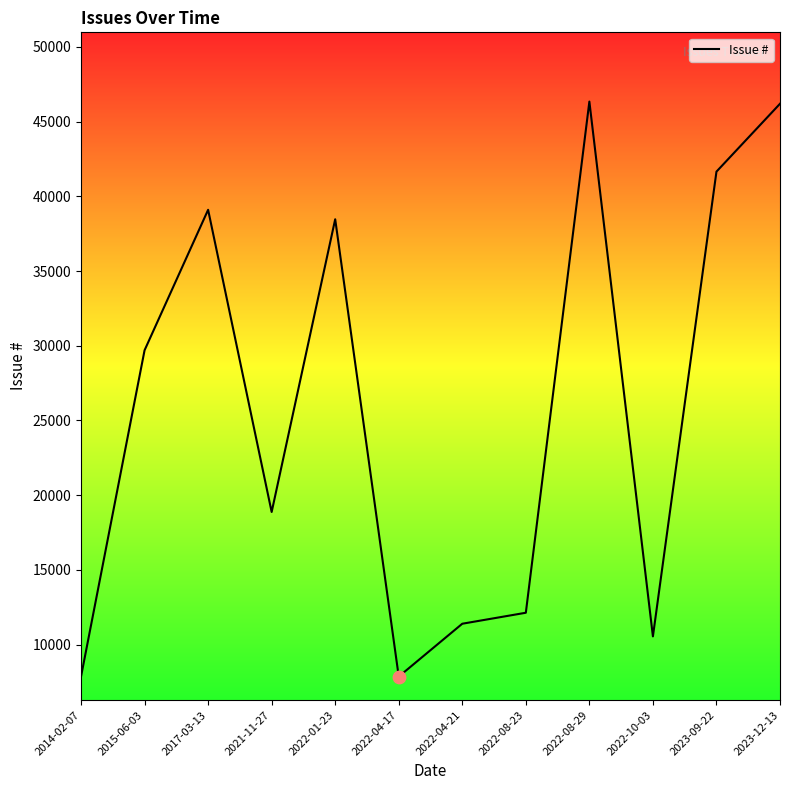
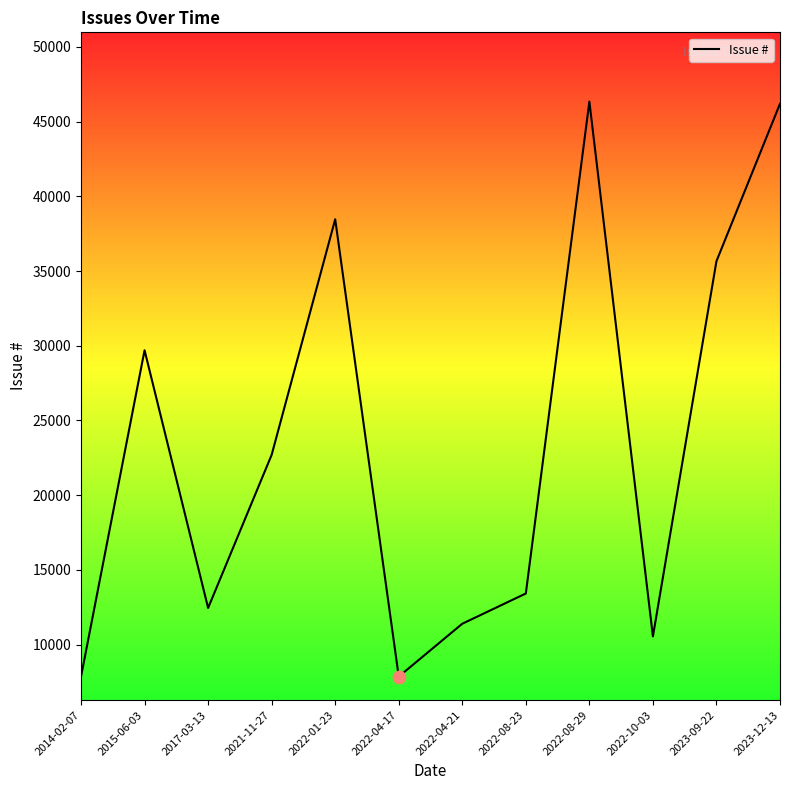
Issue #, 2017-03-13: 39100 -> 12500
Issue #, 2021-11-27: 18900 -> 22700
Issue #, 2022-08-23: 12100 -> 13400
Issue #, 2023-09-22: 41700 -> 35700
